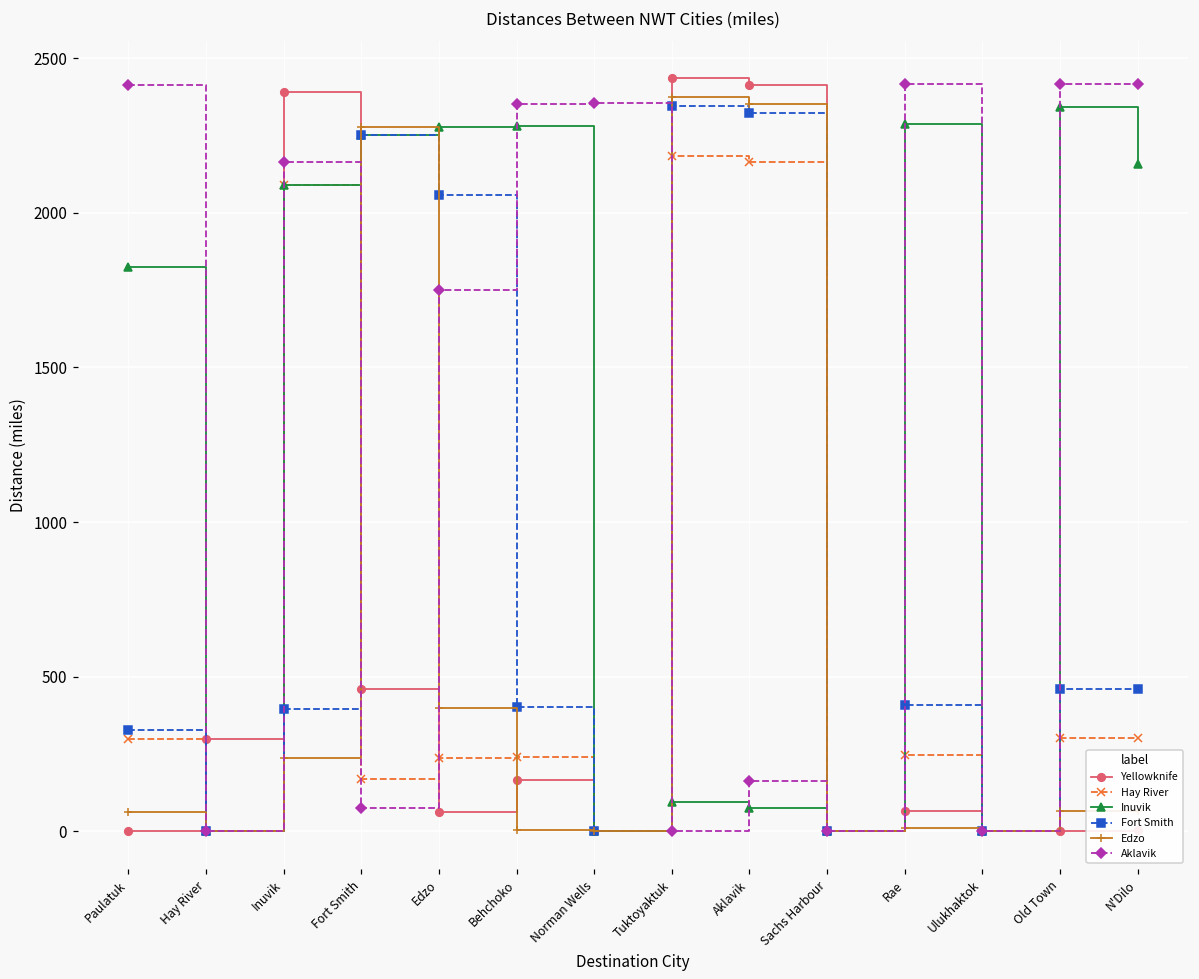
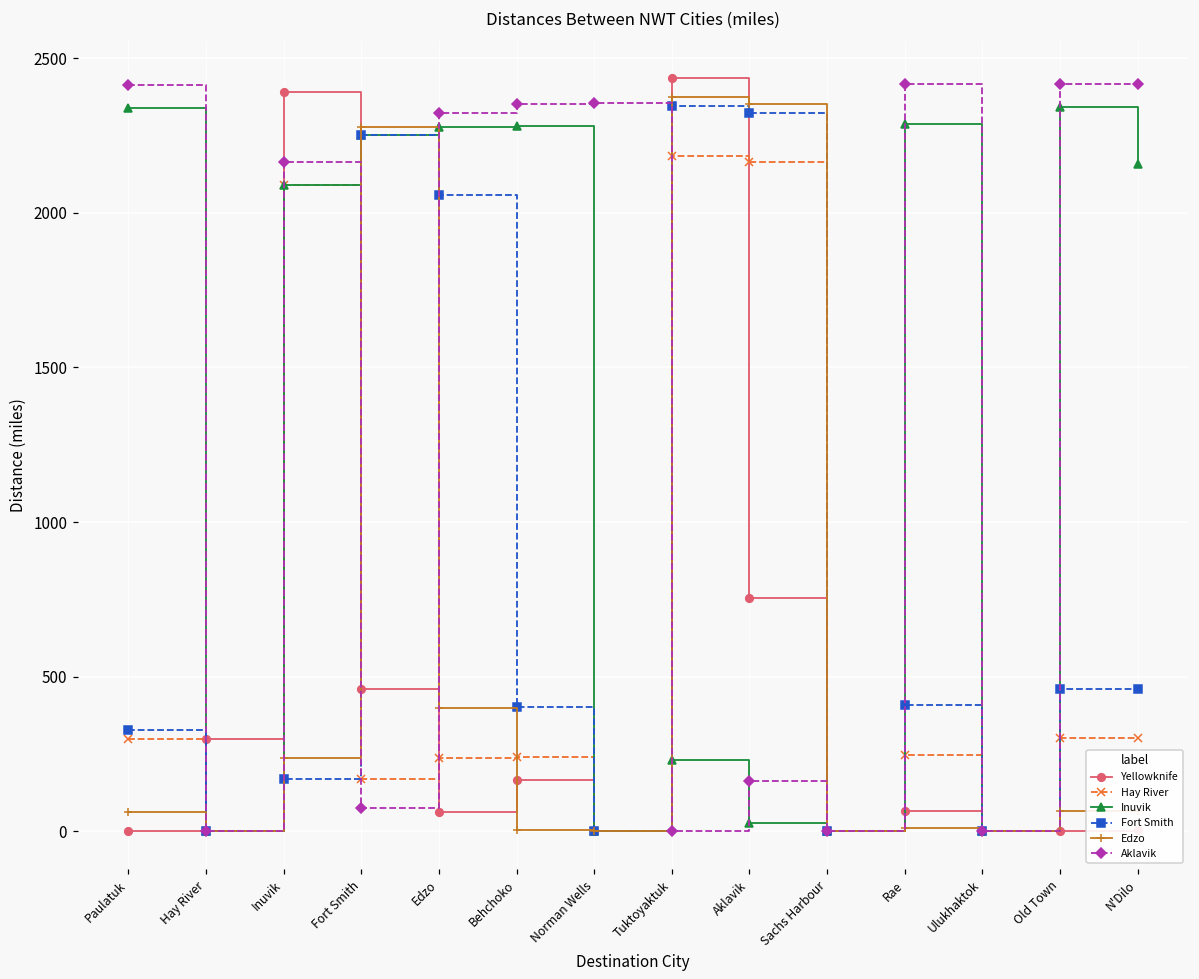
Inuvik, Paulatuk: 1830 -> 2340
Fort Smith, Inuvik: 400 -> 170
Aklavik, Edzo: 1750 -> 2330
Inuvik, Tuktoyaktuk: 100 -> 230
Yellowknife, Aklavik: 2420 -> 750
Inuvik, Aklavik: 70 -> 30
